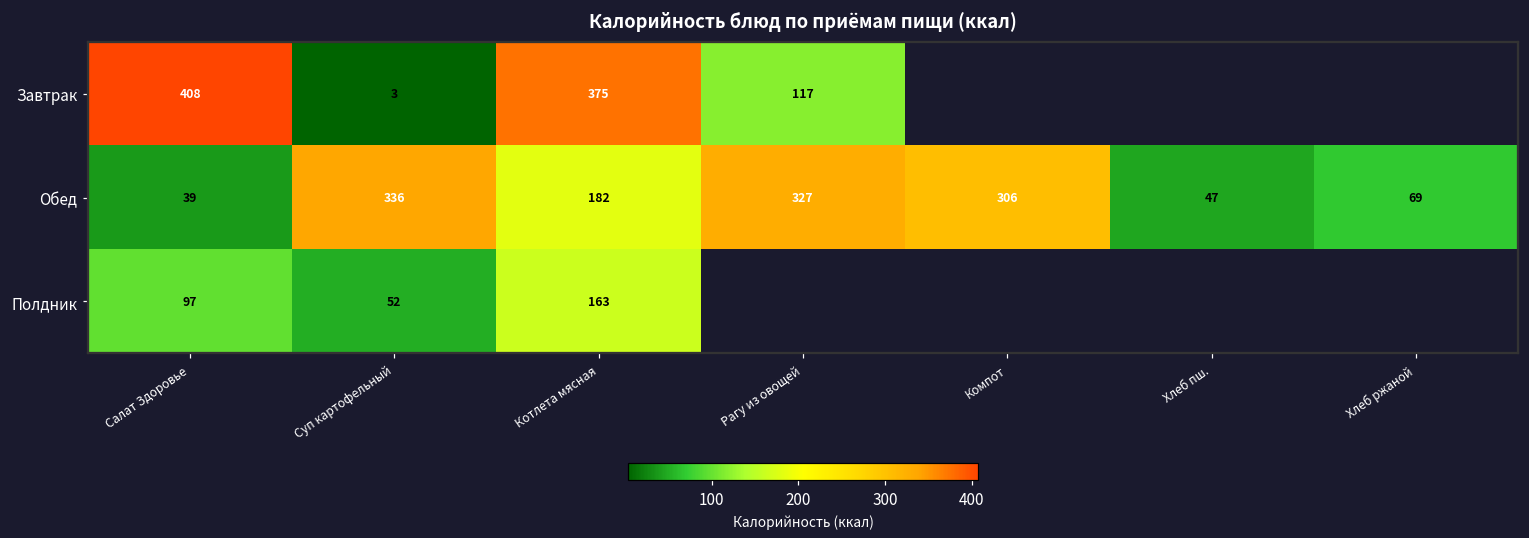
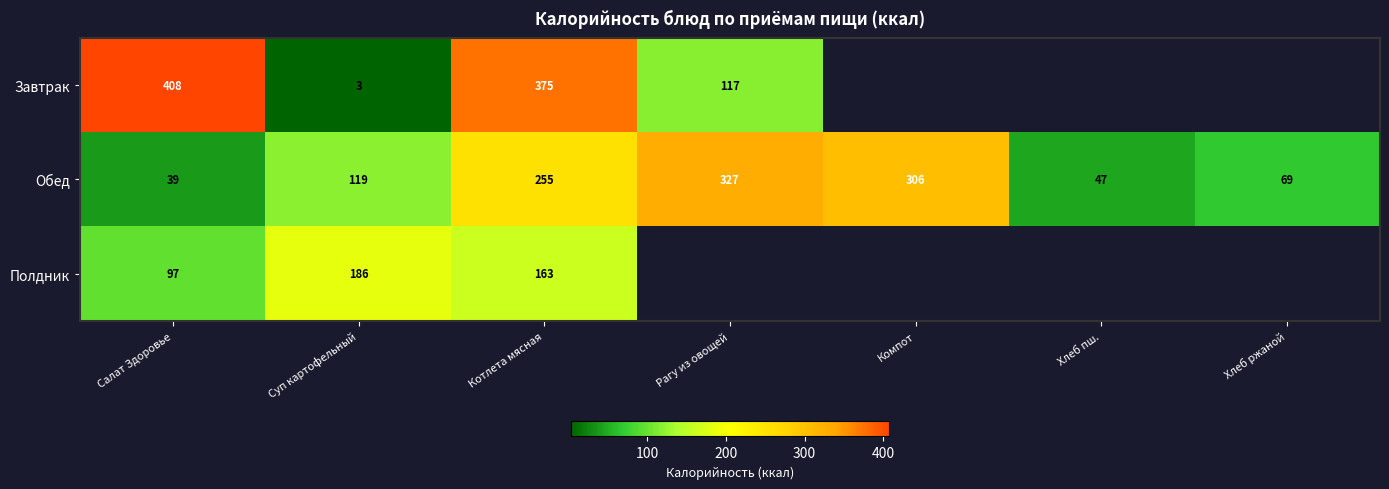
Обед, Суп картофельный: 336 -> 119
Обед, Котлета мясная: 182 -> 255
Полдник, Суп картофельный: 52 -> 186
